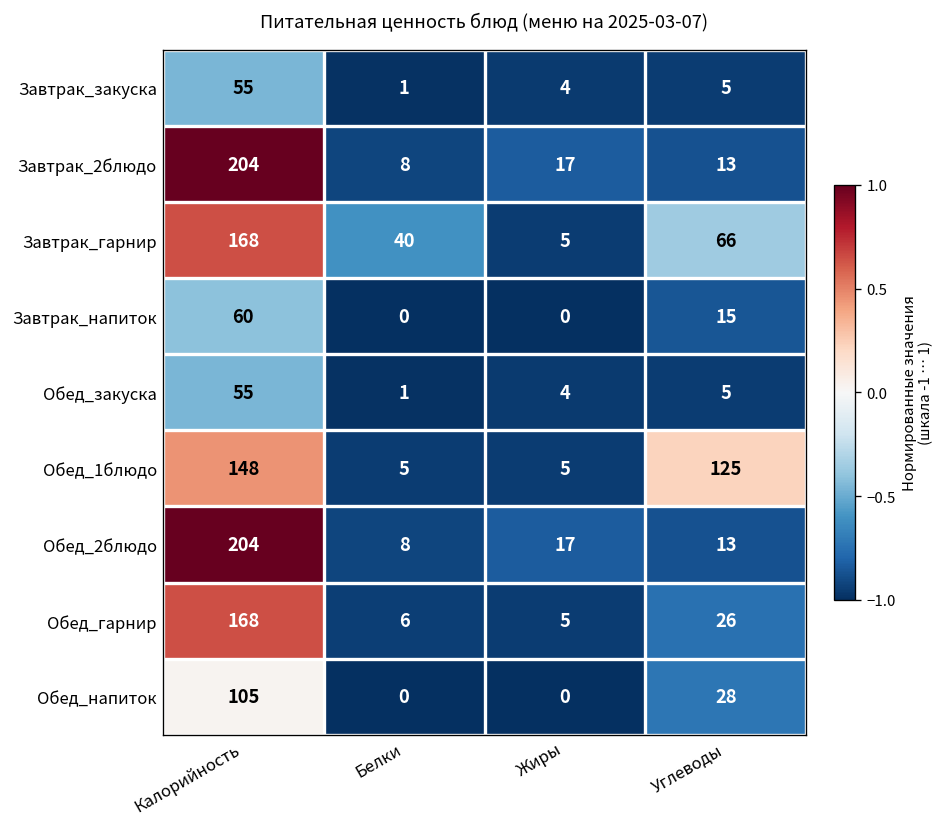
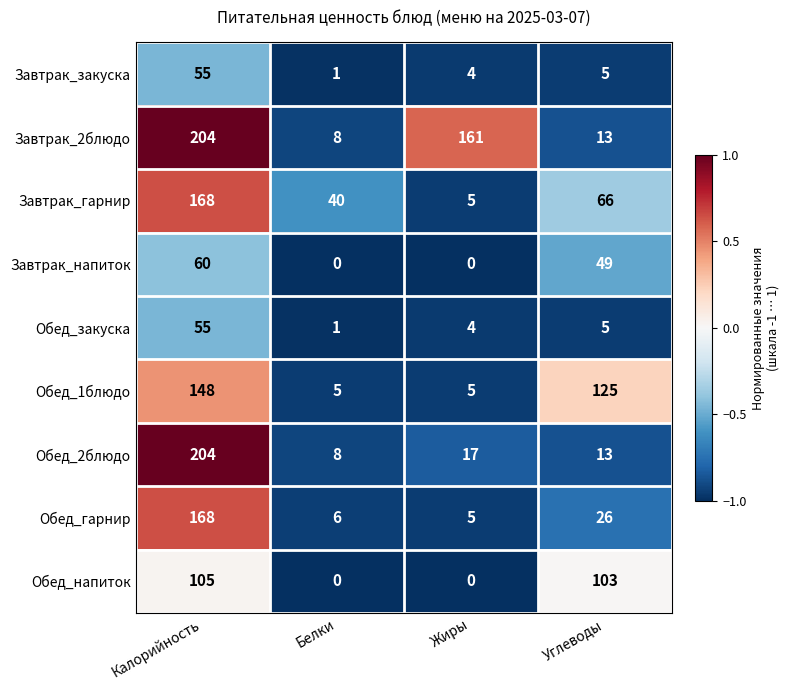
Завтрак_2блюдо, Жиры: 17 -> 161
Завтрак_напиток, Углеводы: 15 -> 49
Обед_напиток, Углеводы: 28 -> 103
